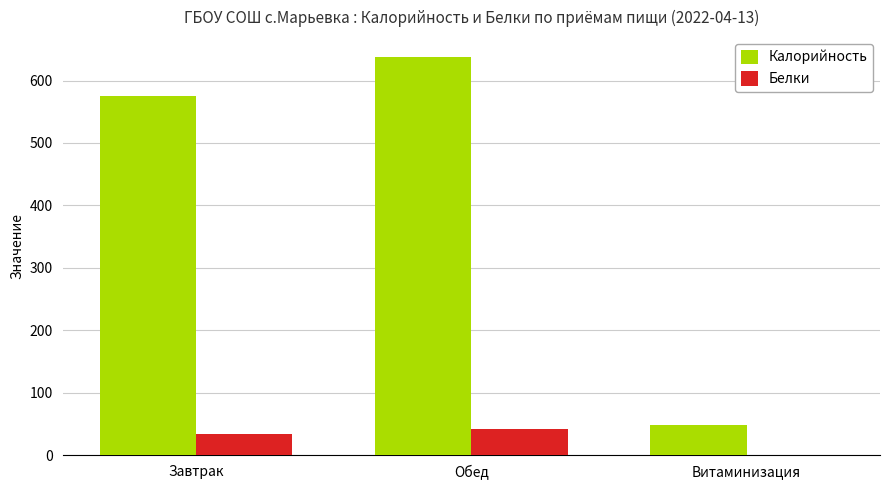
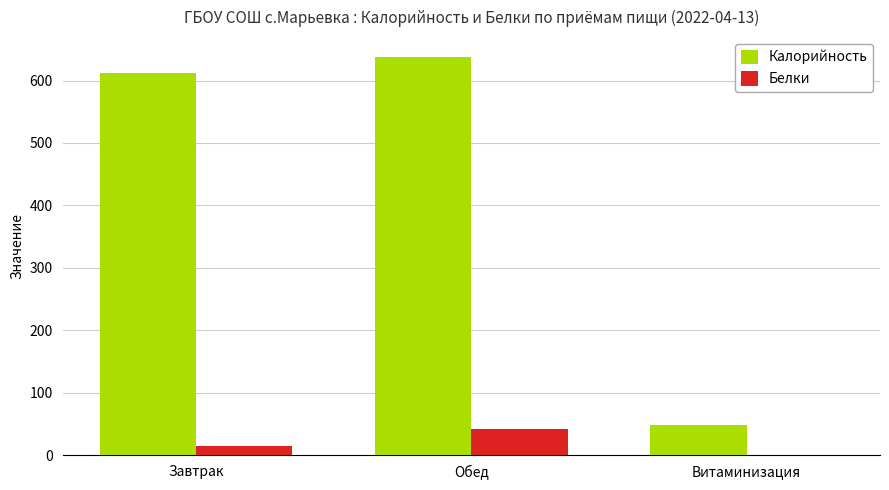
Калорийность, Завтрак: 570 -> 610
Белки, Завтрак: 30 -> 20
